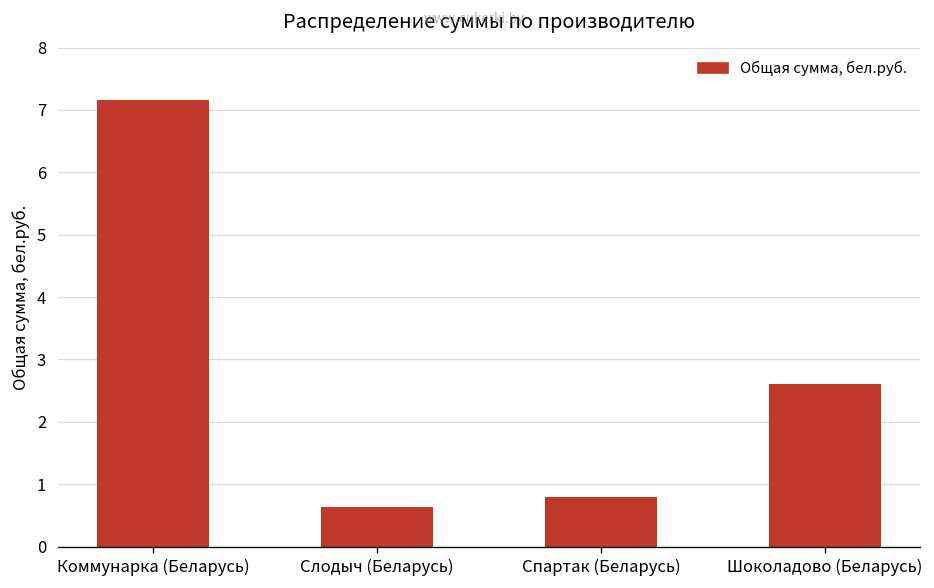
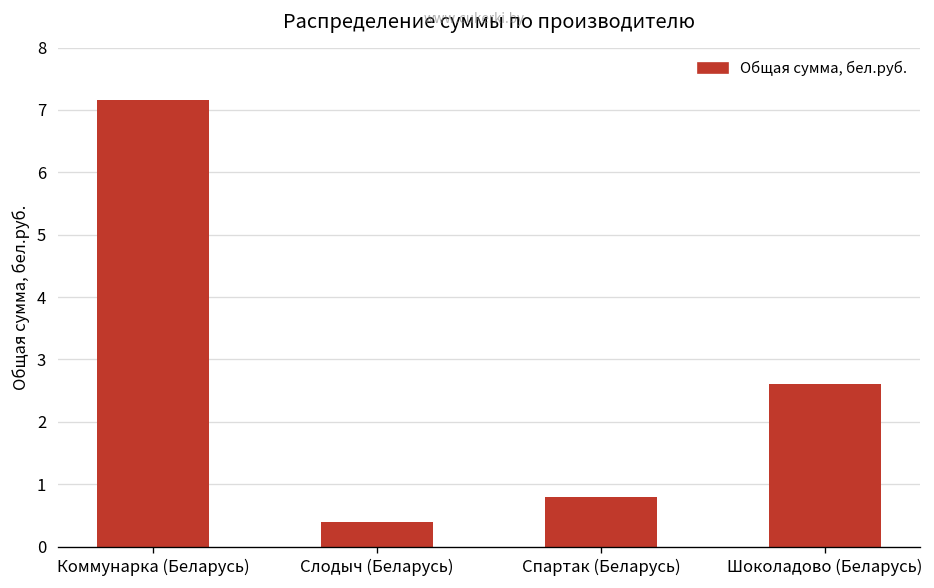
Слодыч (Беларусь): 0.6 -> 0.4
